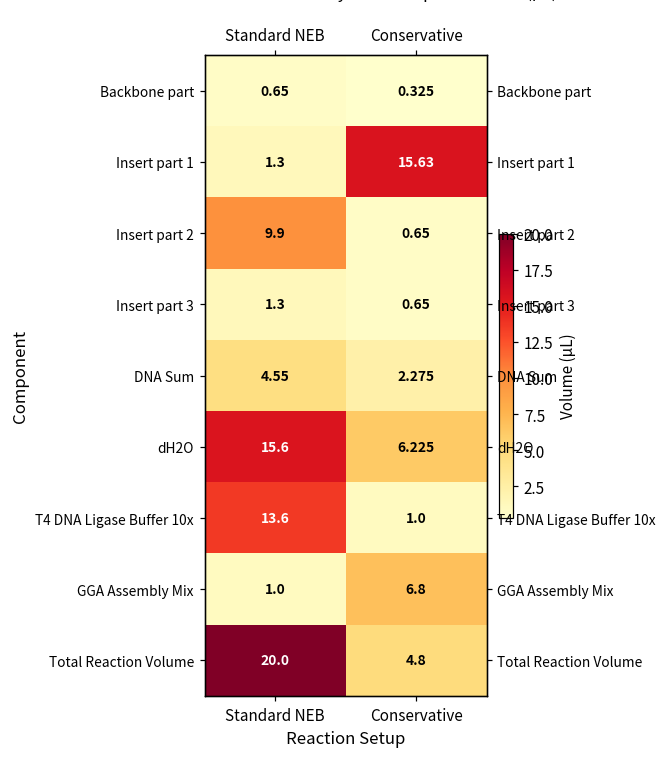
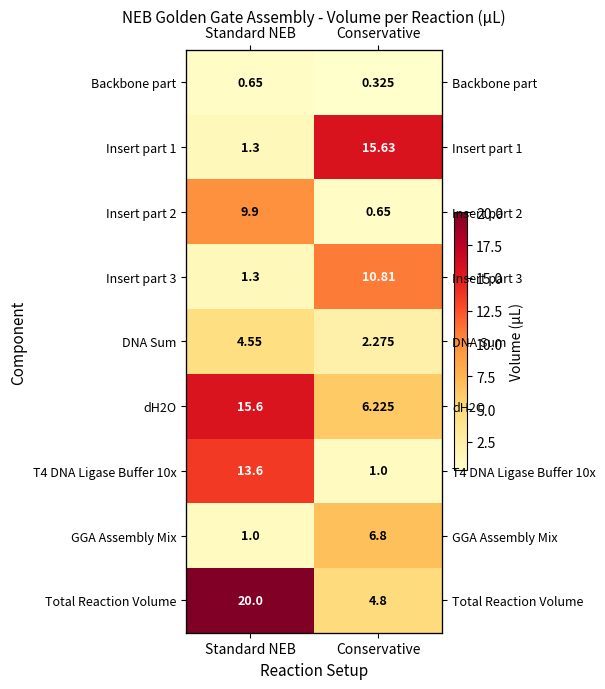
Insert part 3, Conservative: 0.65 -> 10.81
